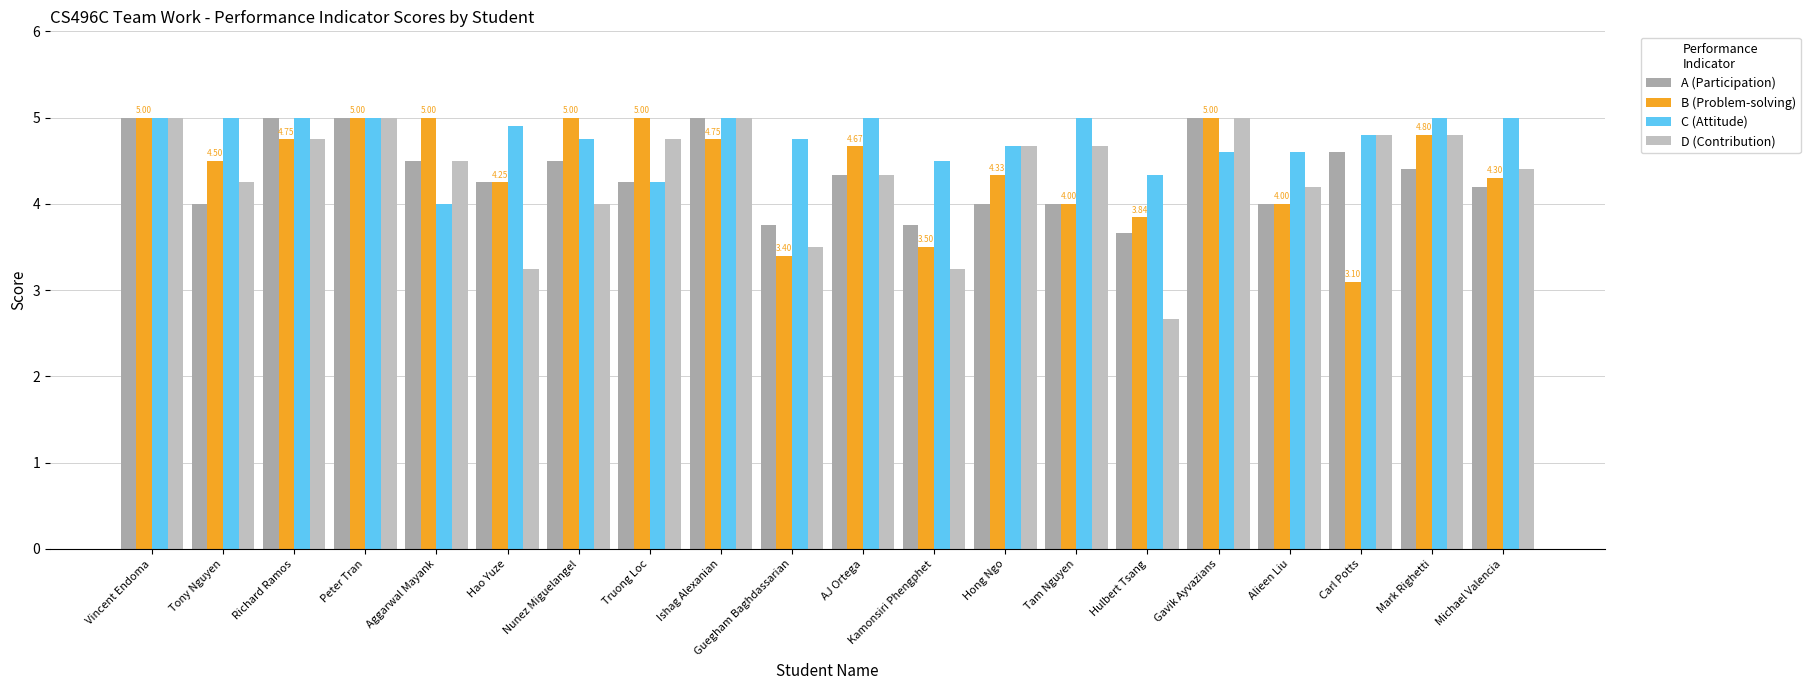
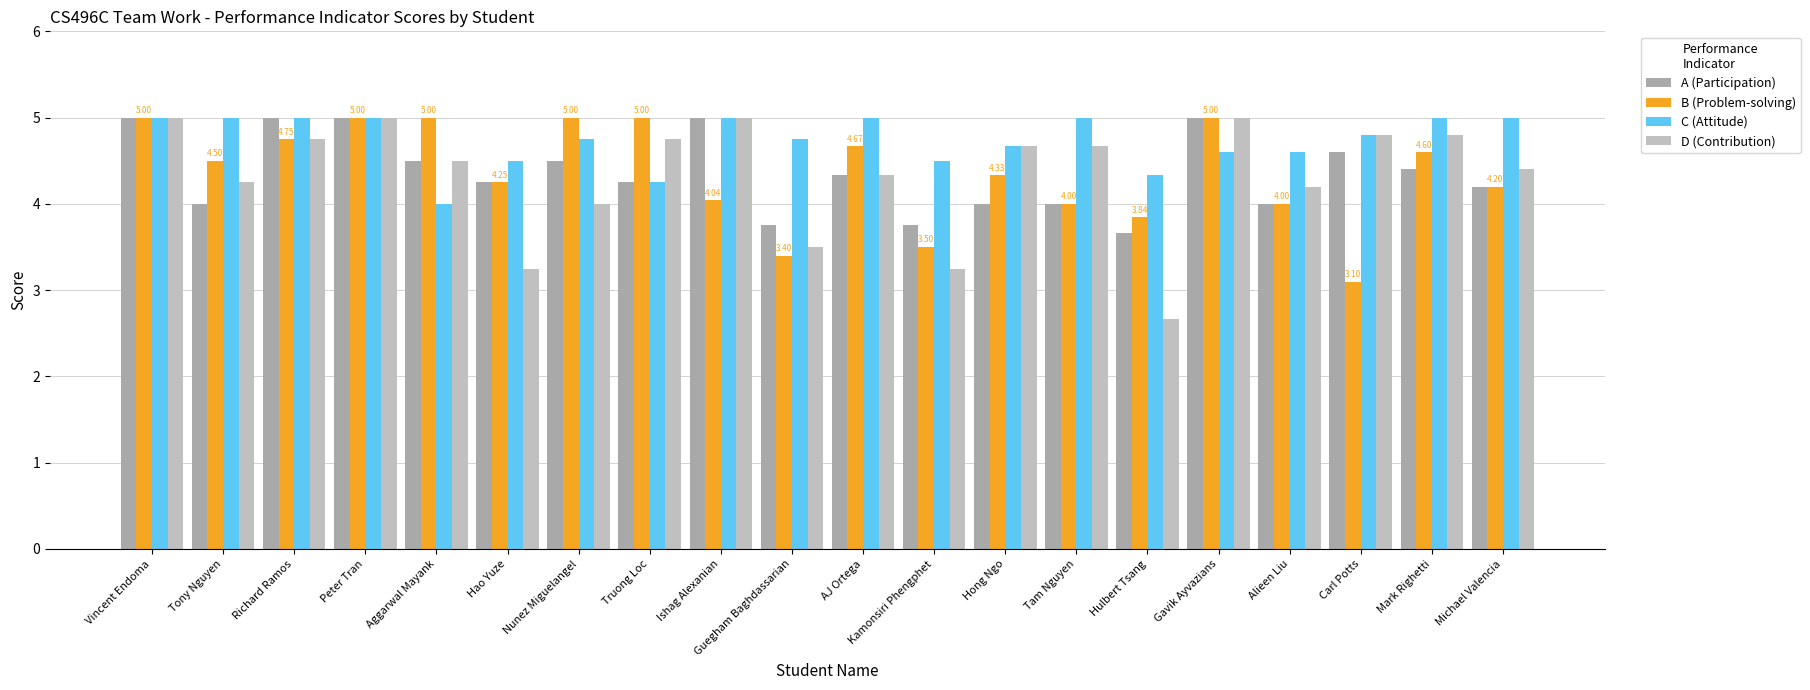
C (Attitude), Hao Yuze: 4.9 -> 4.5
B (Problem-solving), Ishag Alexanian: 4.75 -> 4.04
B (Problem-solving), Mark Righetti: 4.80 -> 4.60
B (Problem-solving), Michael Valencia: 4.30 -> 4.20
